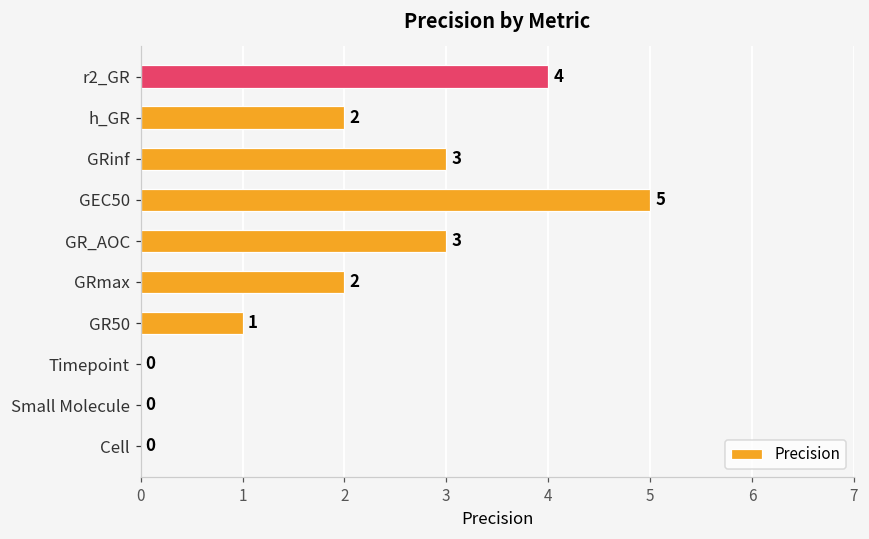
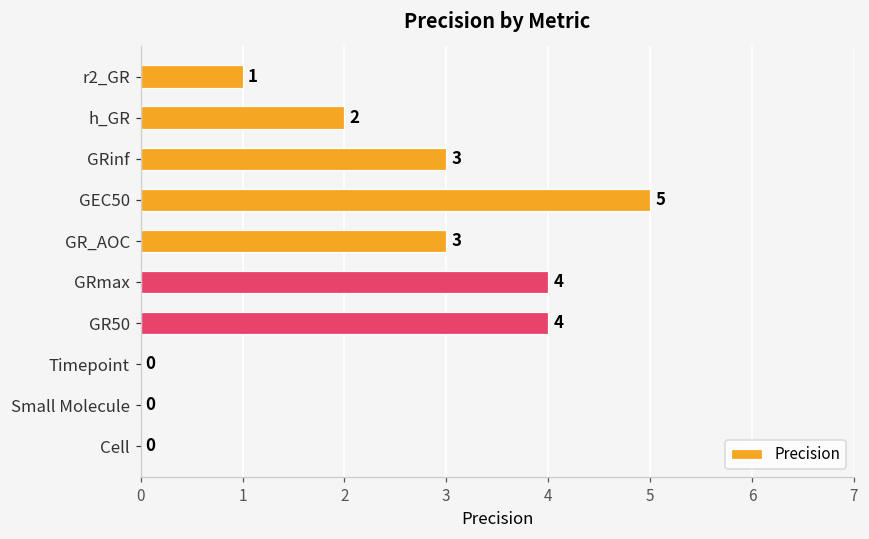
r2_GR: 4 -> 1
GRmax: 2 -> 4
GR50: 1 -> 4
